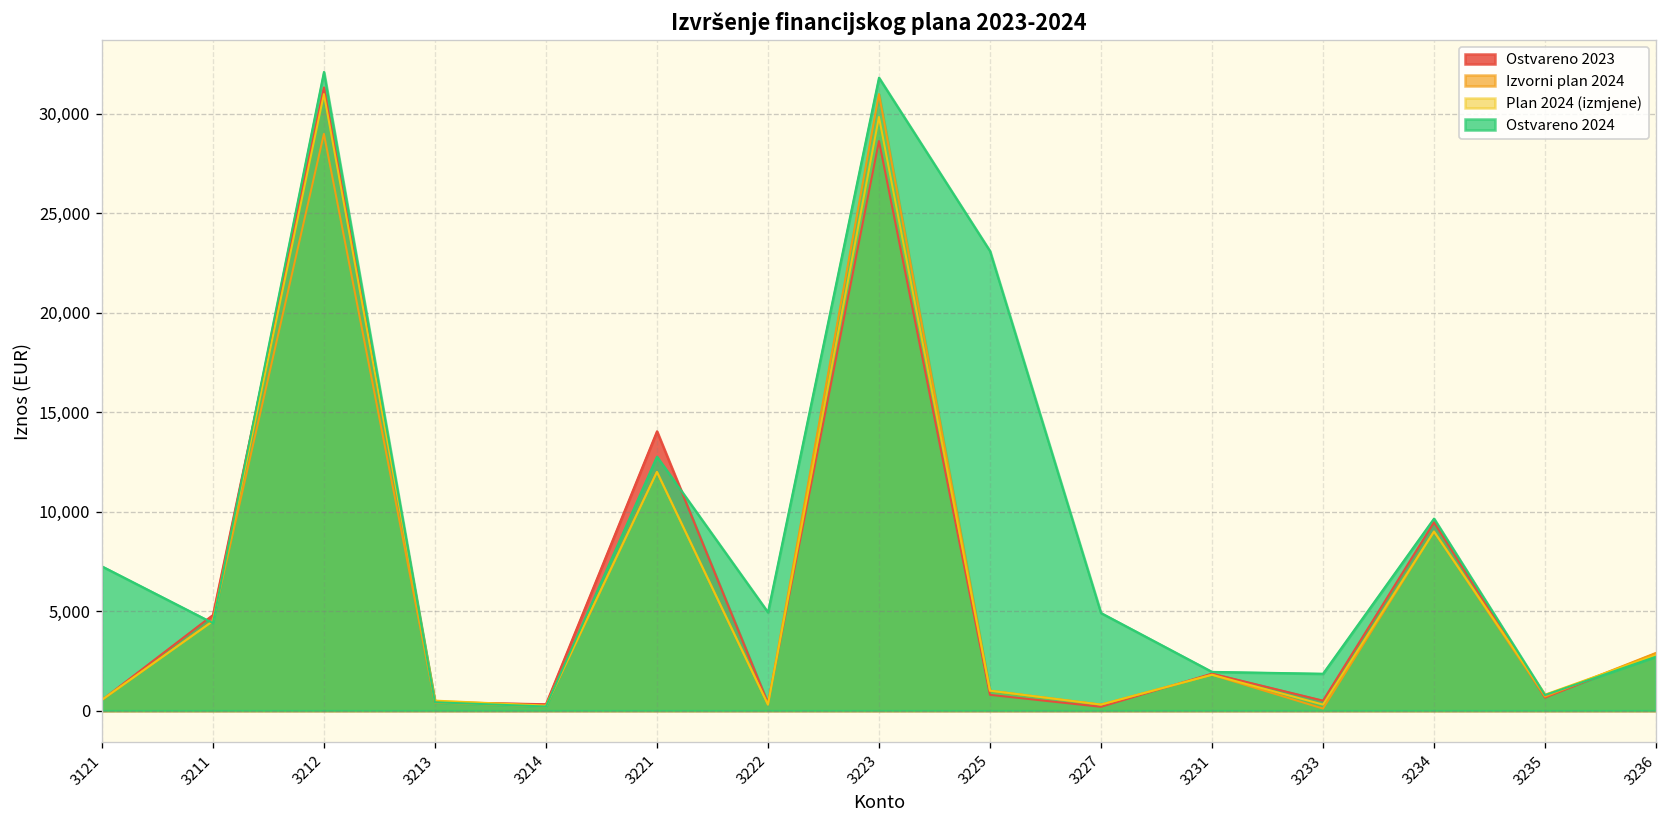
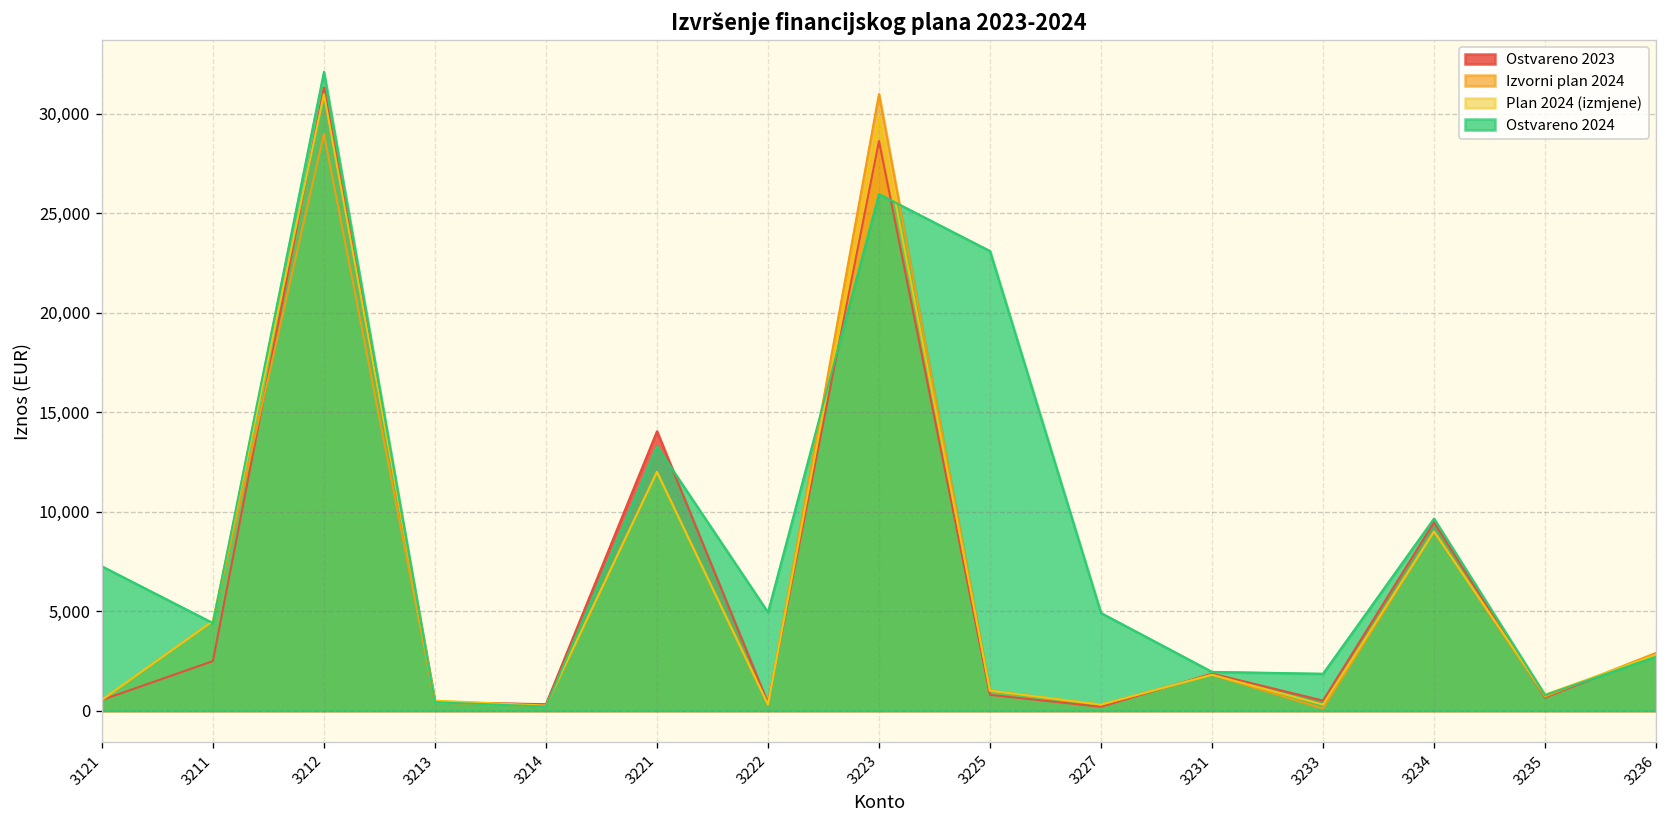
Ostvareno 2023, 3211: 4,800 -> 2,500
Ostvareno 2024, 3221: 12,800 -> 13,300
Ostvareno 2024, 3223: 31,800 -> 26,000
